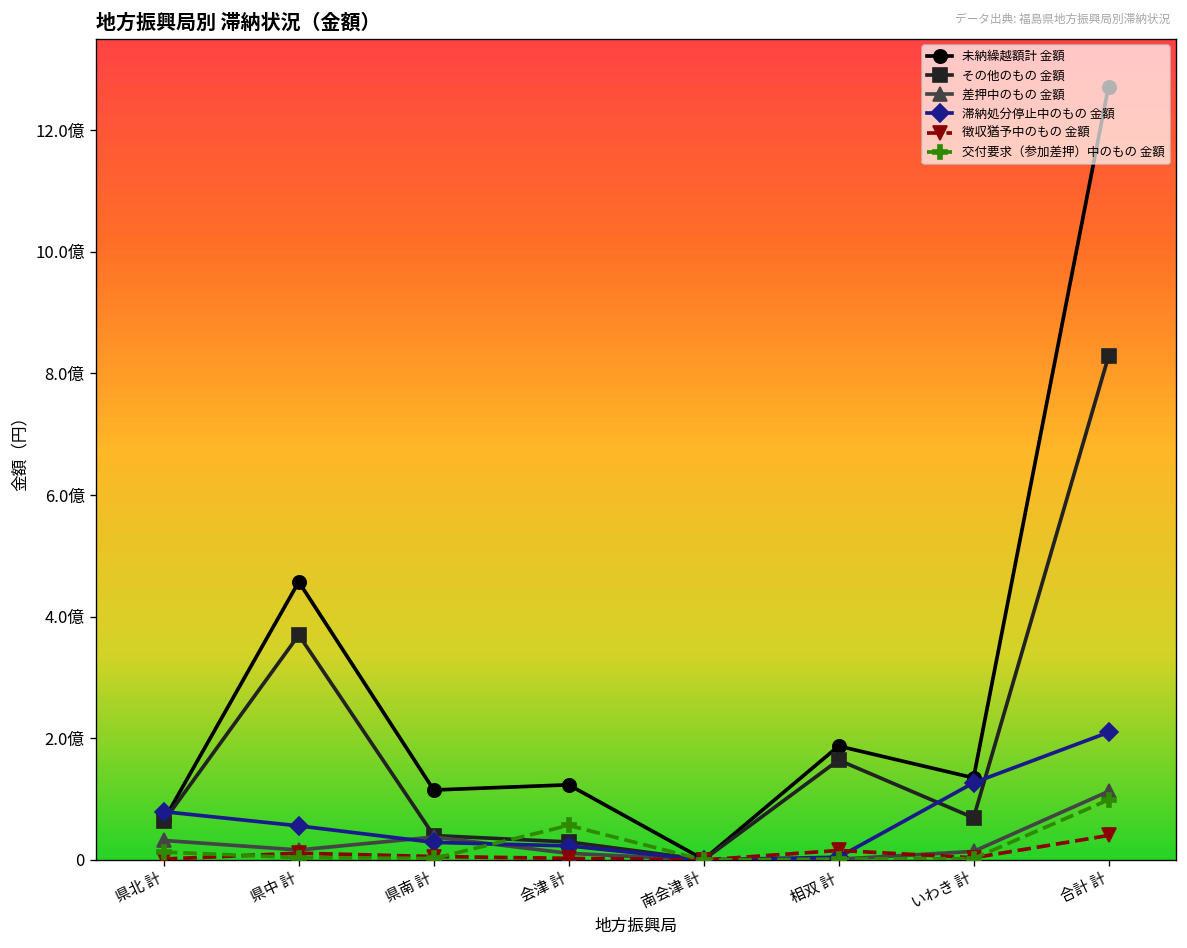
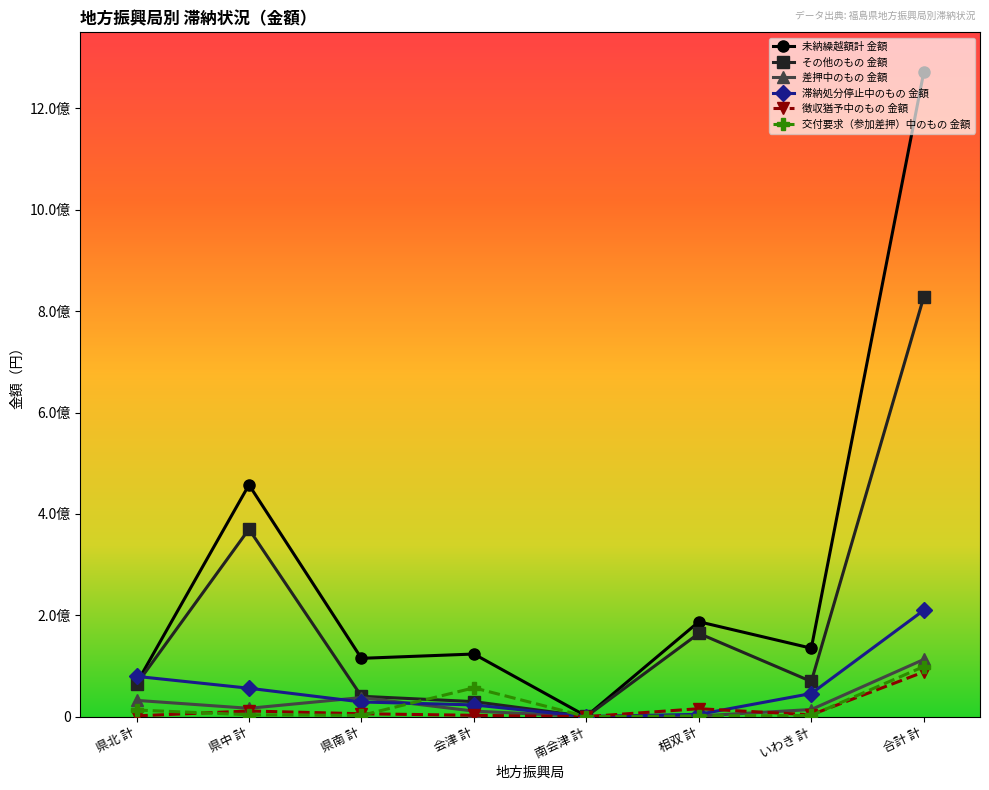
滞納処分停止中のもの 金額, いわき 計: 1.3億 -> 0.5億
徴収猶予中のもの 金額, 合計 計: 0.4億 -> 0.9億
